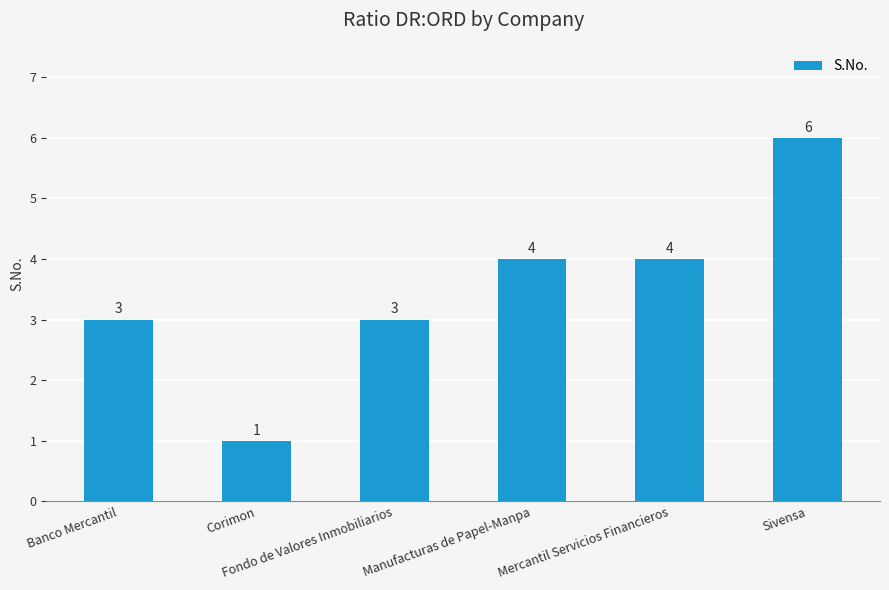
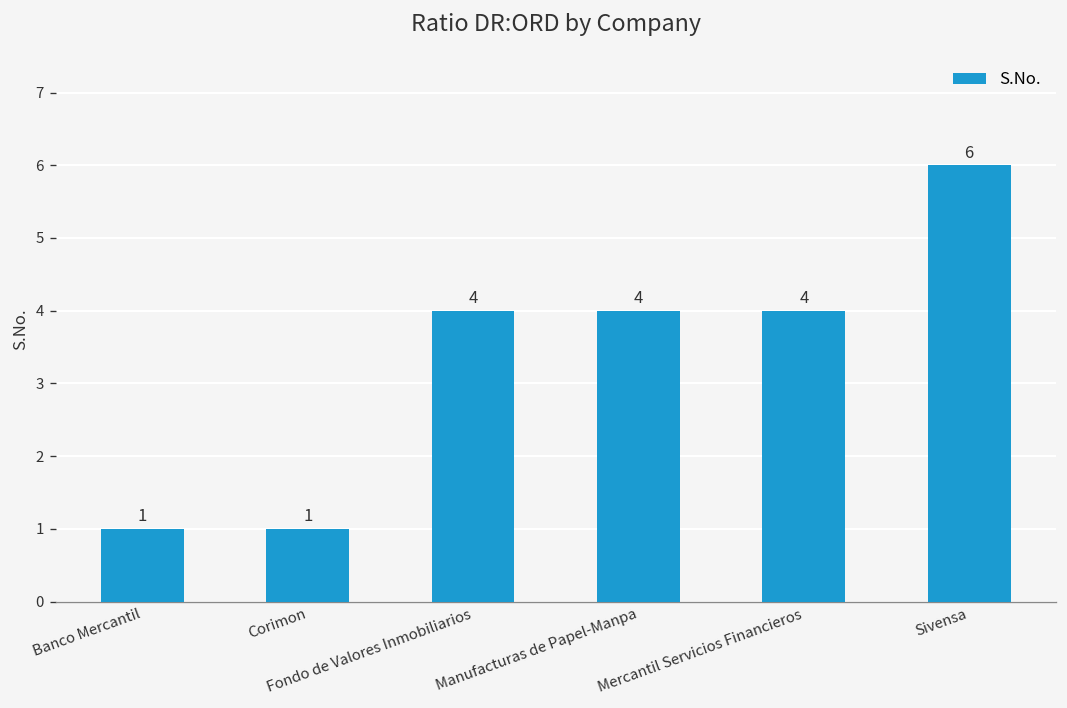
Banco Mercantil: 3 -> 1
Fondo de Valores Inmobiliarios: 3 -> 4
